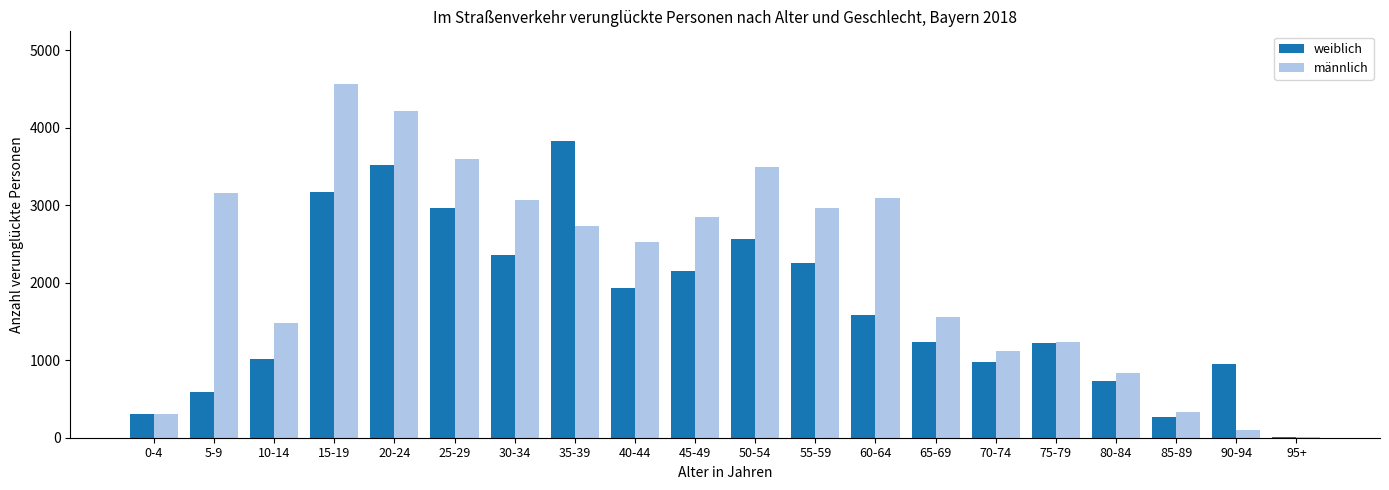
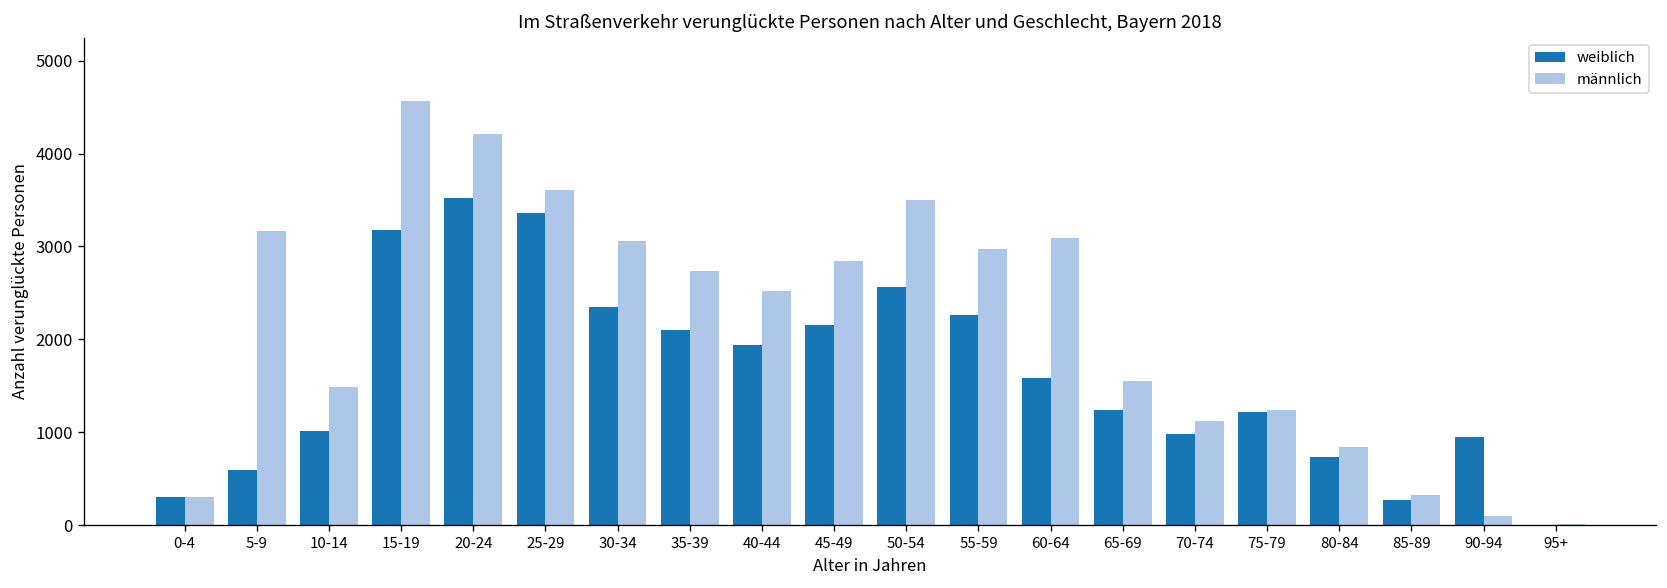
weiblich, 25-29: 3000 -> 3400
weiblich, 35-39: 3800 -> 2100
